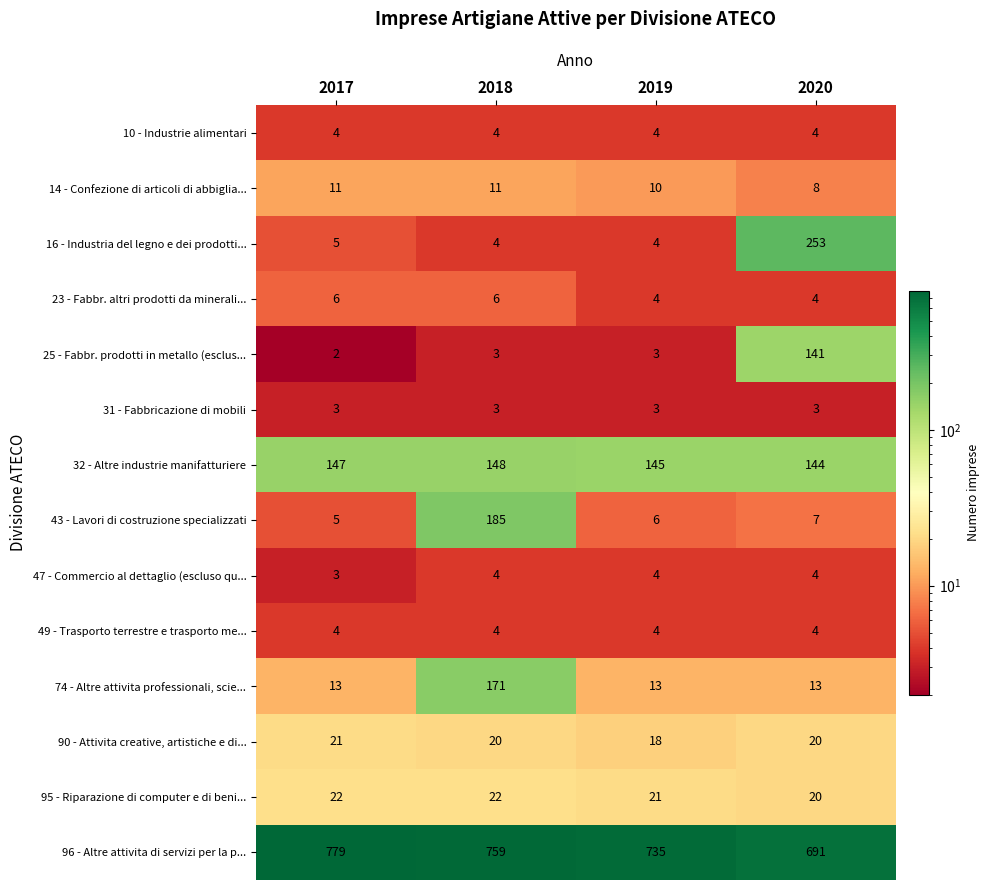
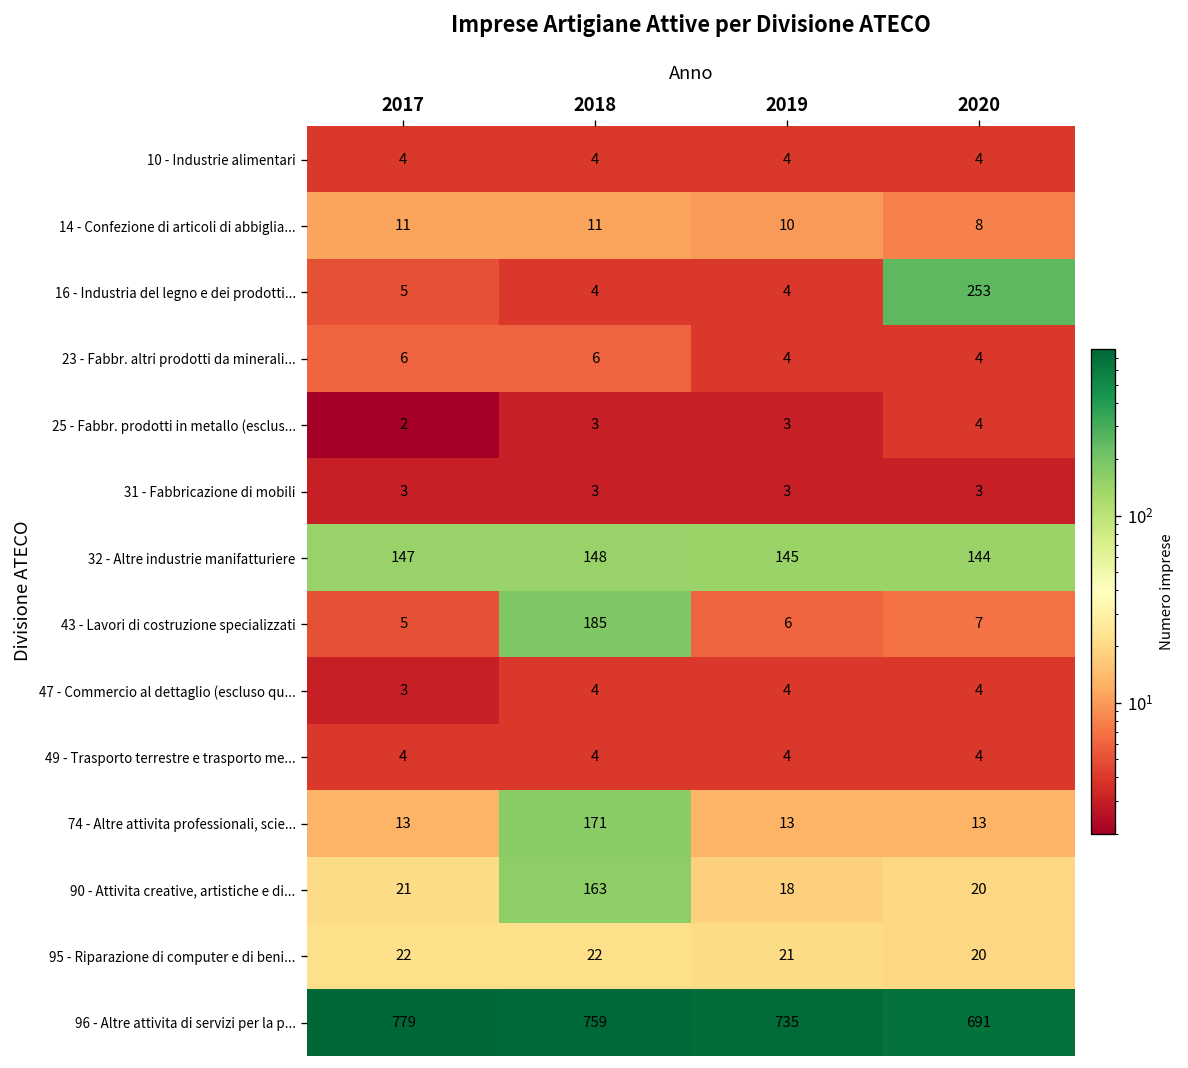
25 - Fabbr. prodotti in metallo (esclus..., 2020: 141 -> 4
90 - Attivita creative, artistiche e di..., 2018: 20 -> 163
